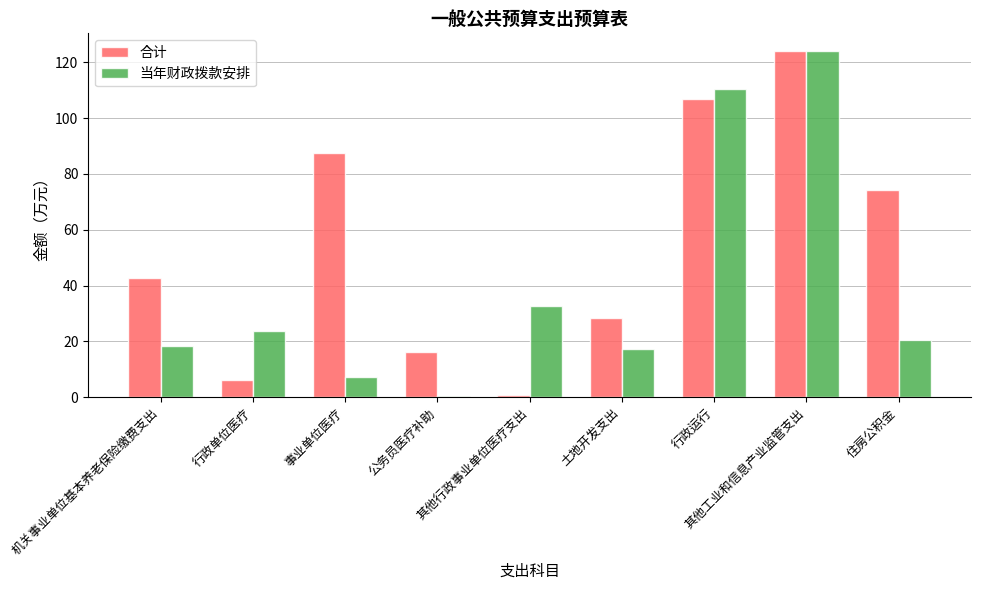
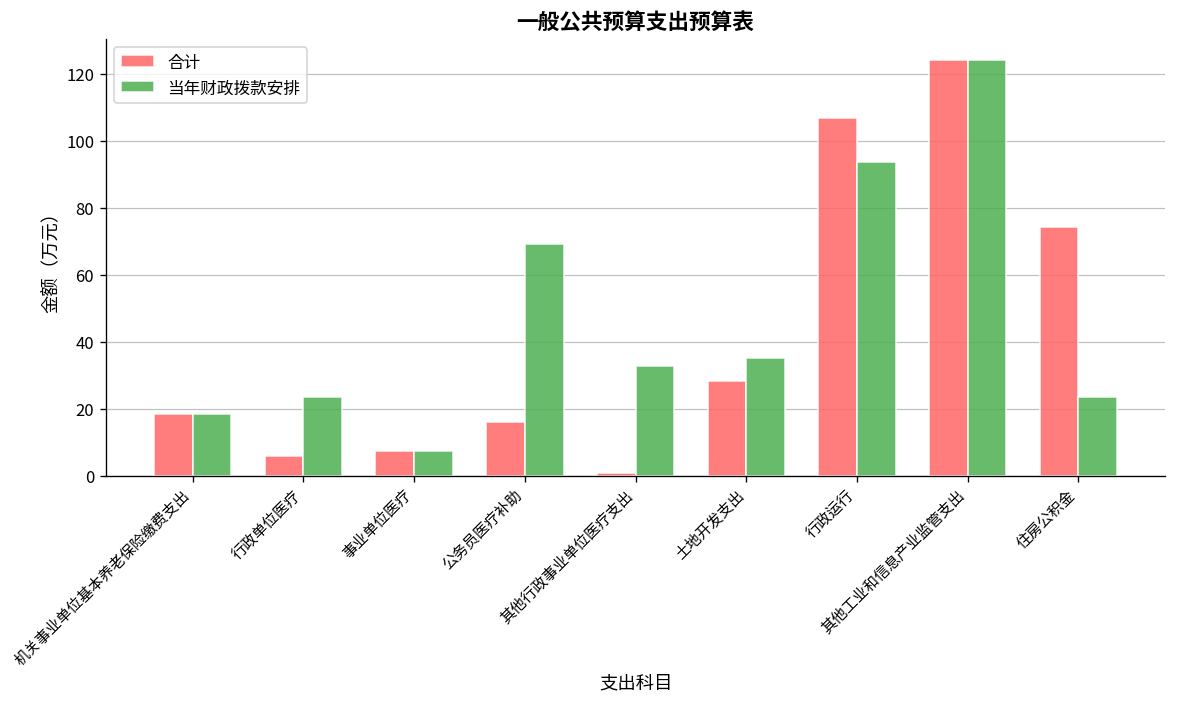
合计, 机关事业单位基本养老保险缴费支出: 43 -> 18
合计, 事业单位医疗: 88 -> 7
当年财政拨款安排, 公务员医疗补助: 0 -> 69
当年财政拨款安排, 土地开发支出: 17 -> 35
当年财政拨款安排, 行政运行: 110 -> 94
当年财政拨款安排, 住房公积金: 21 -> 24
